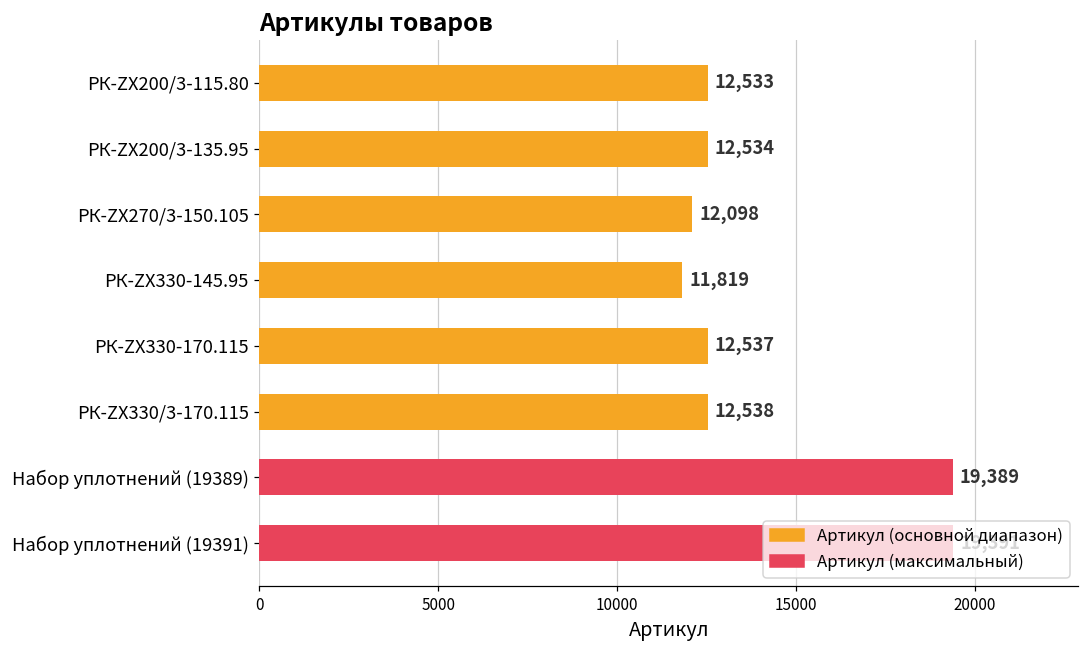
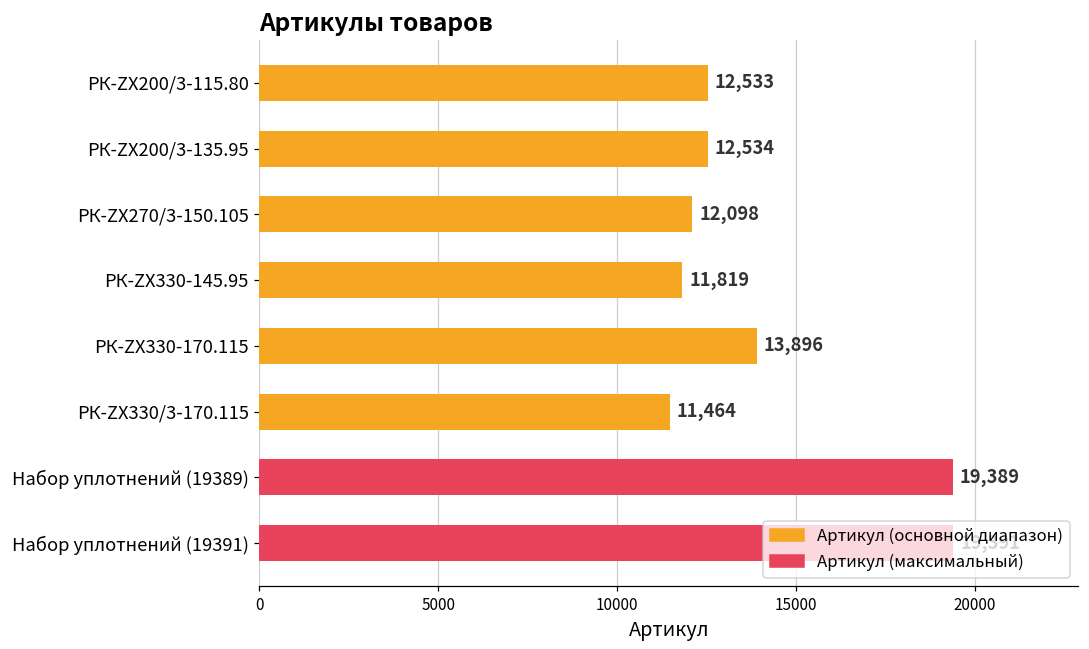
РК-ZX330-170.115: 12,537 -> 13,896
РК-ZX330/3-170.115: 12,538 -> 11,464
